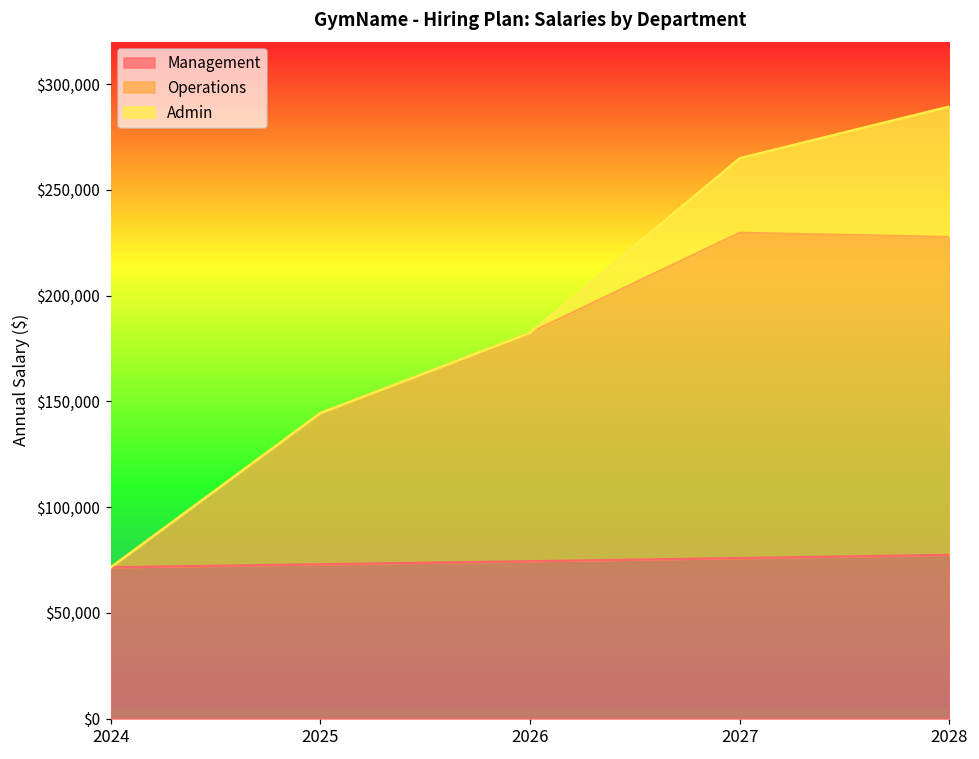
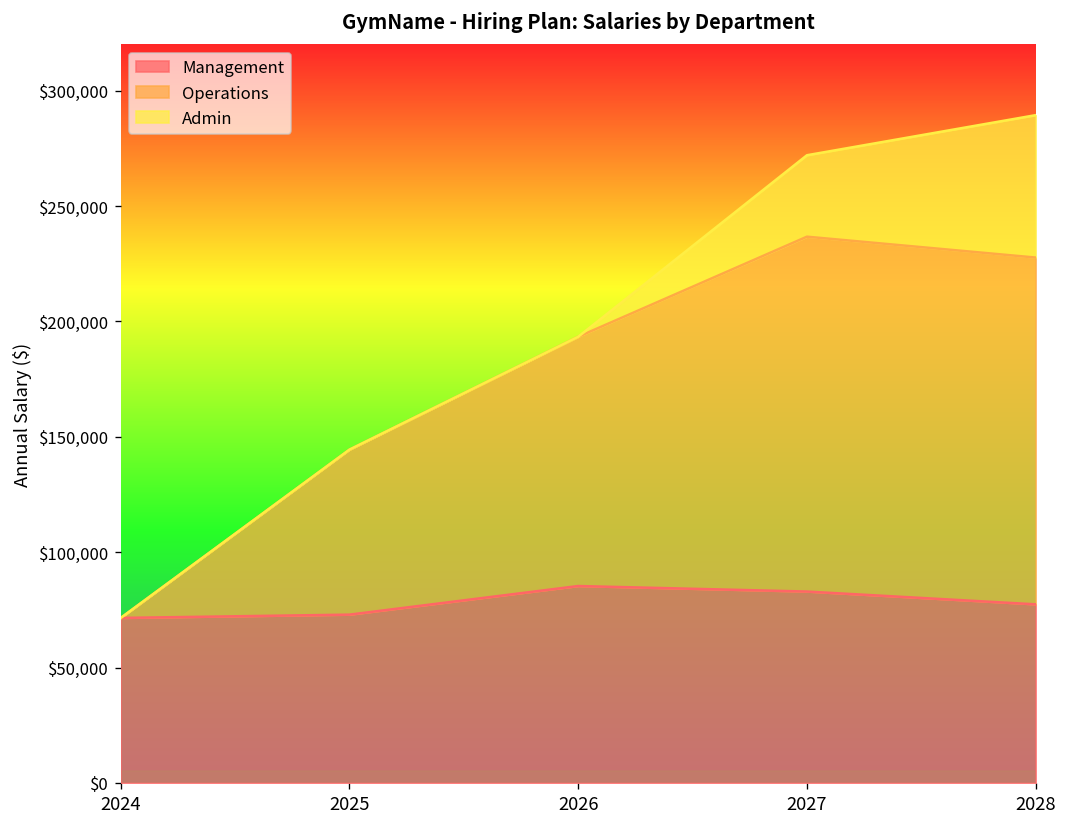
Management, 2026: $74,000 -> $85,000
Management, 2027: $76,000 -> $83,000
